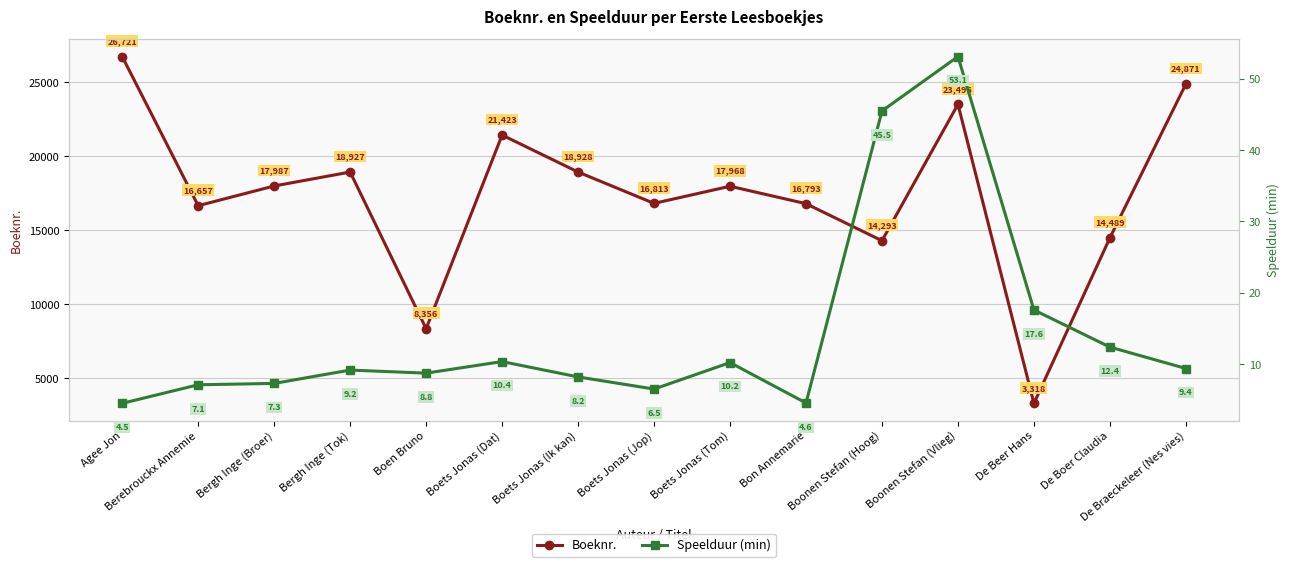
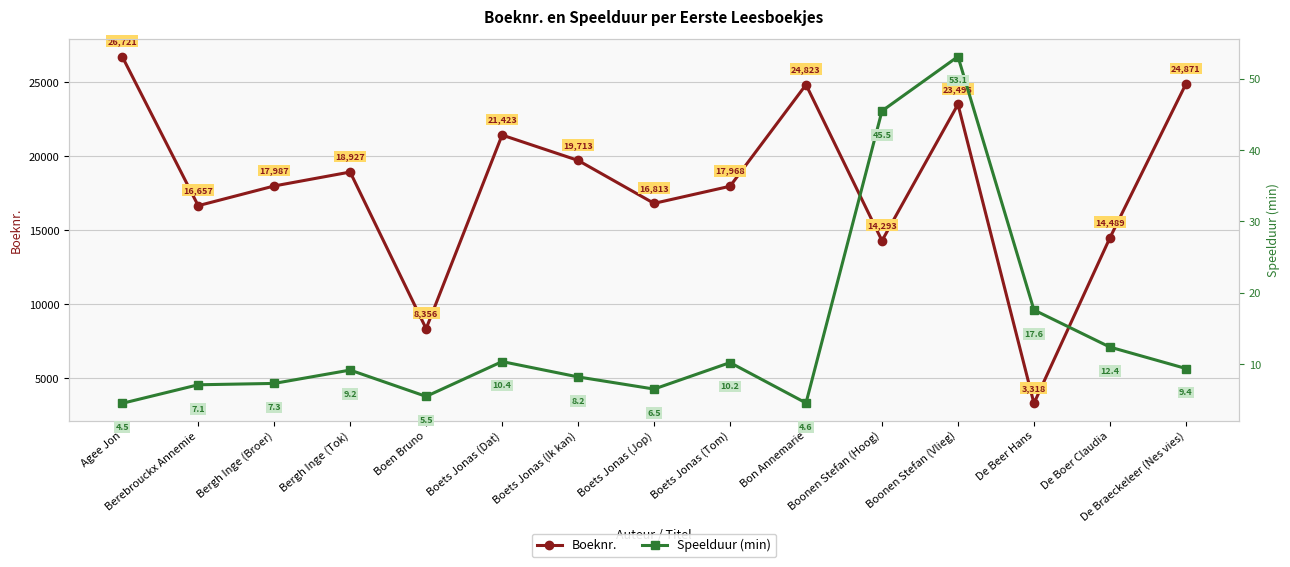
Boeknr., Boets Jonas (Ik kan): 18,928 -> 19,713
Boeknr., Bon Annemarie: 16,793 -> 24,823
Speelduur (min), Boen Bruno: 8.8 -> 5.5
